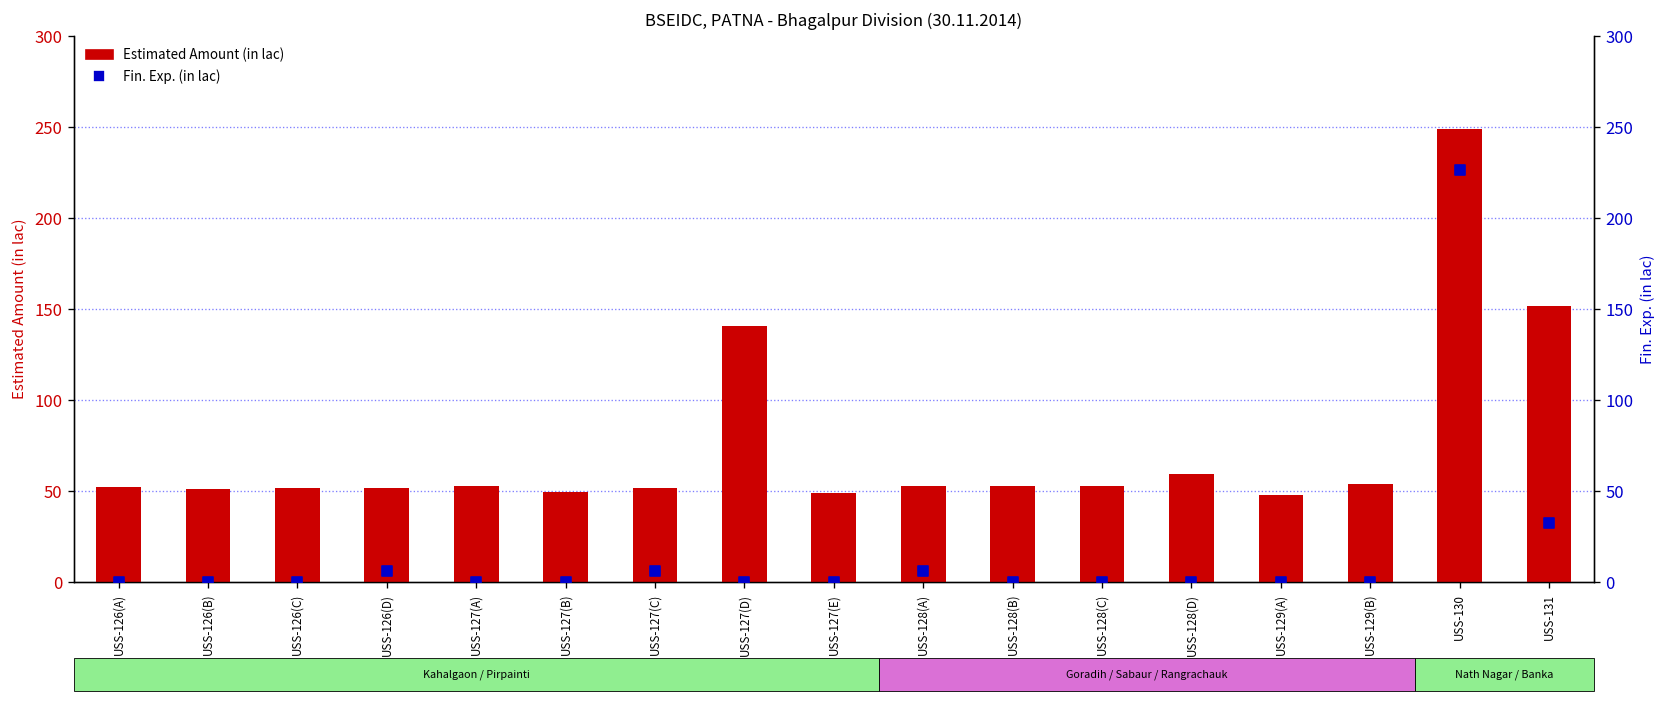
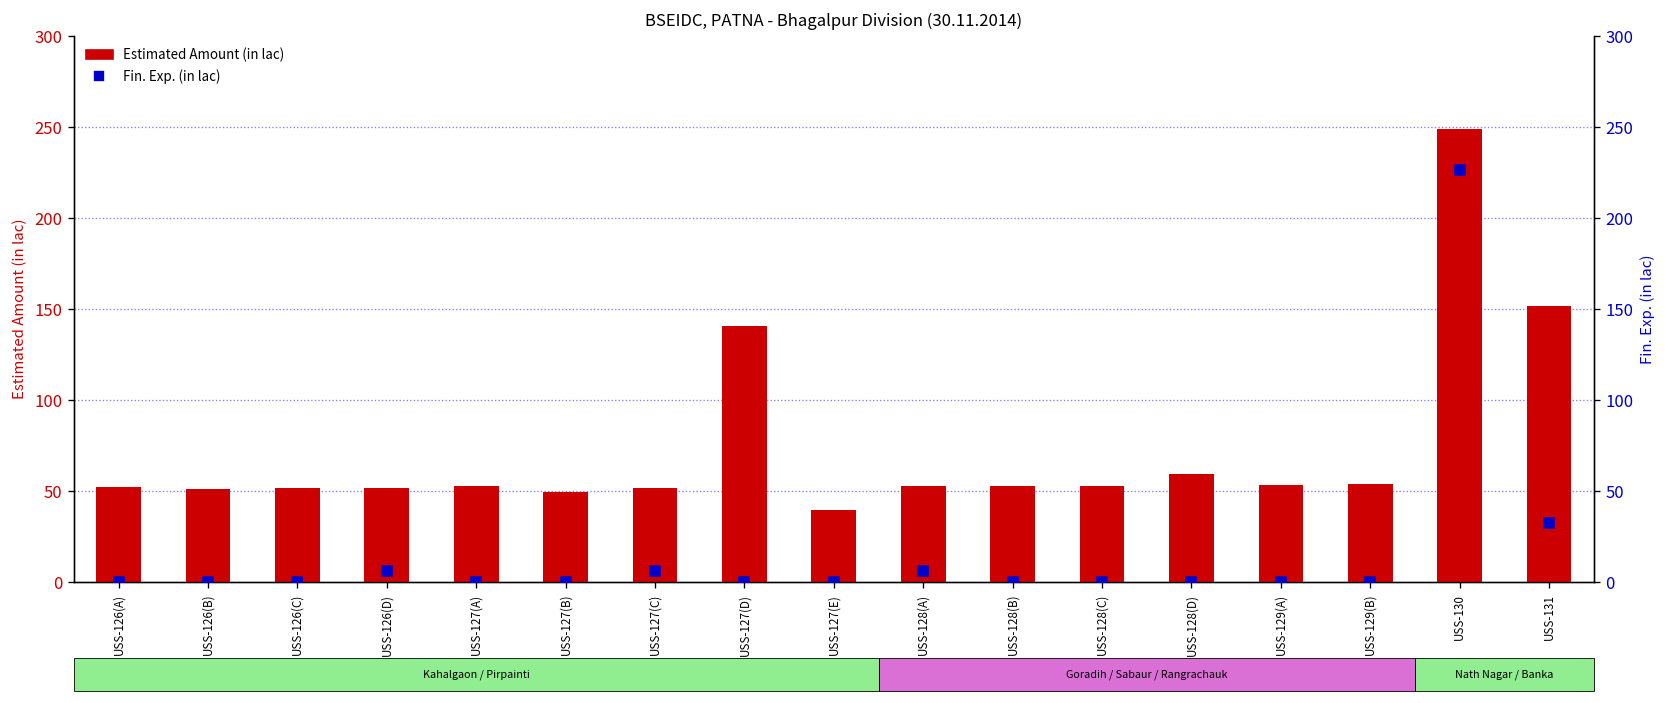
Estimated Amount (in lac), USS-127(E): 49 -> 39
Estimated Amount (in lac), USS-129(A): 48 -> 53
